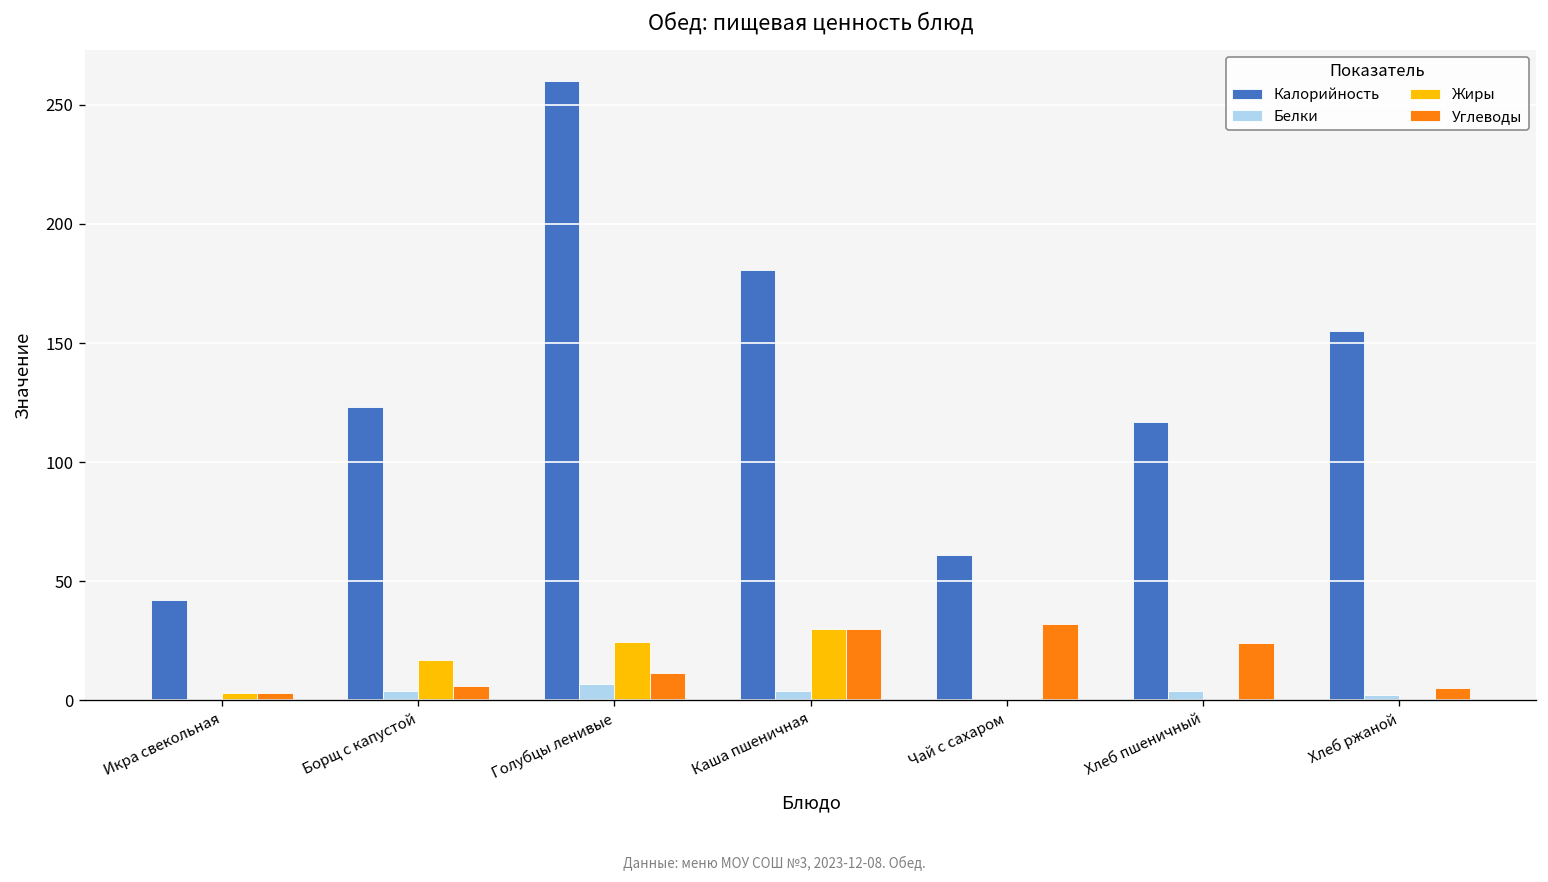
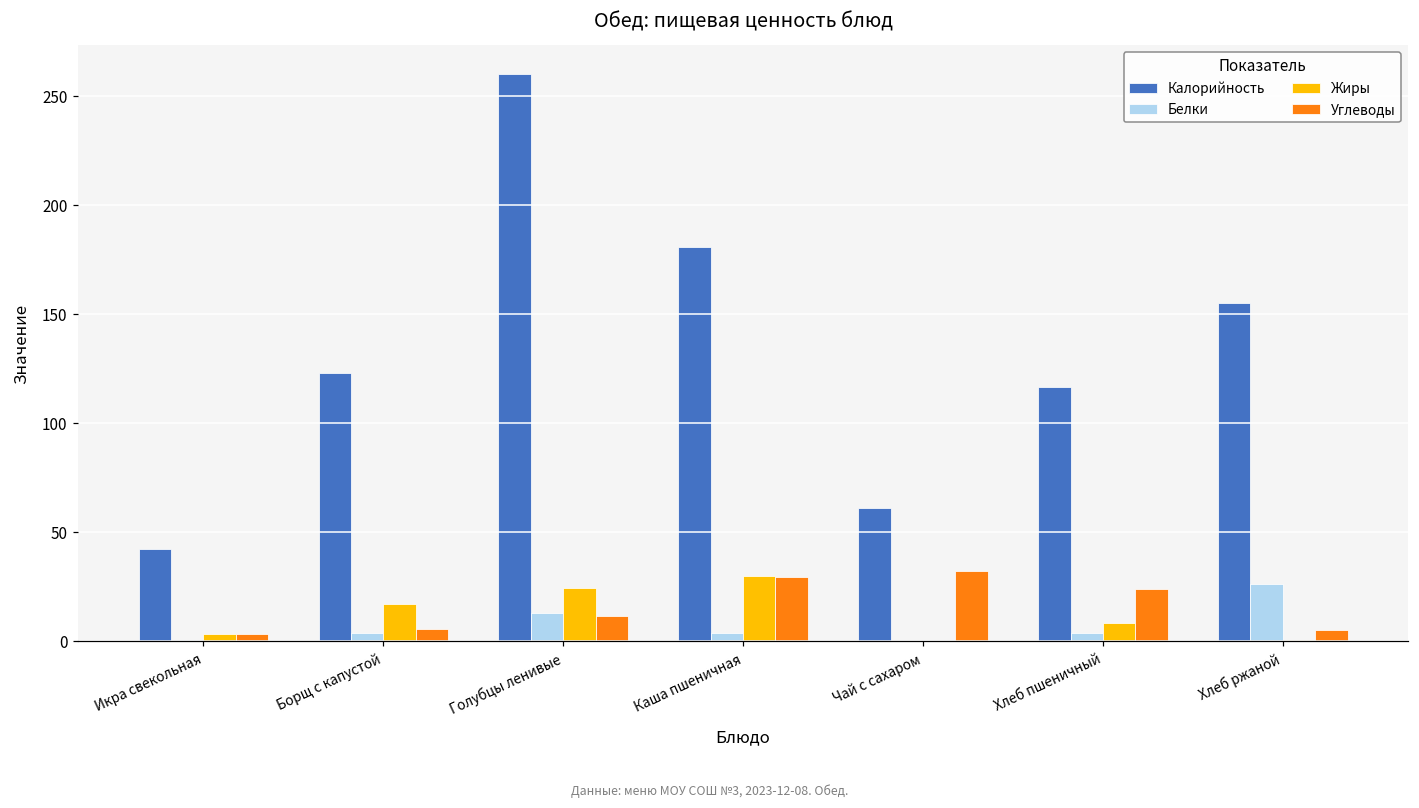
Белки, Голубцы ленивые: 7 -> 13
Жиры, Хлеб пшеничный: 1 -> 9
Белки, Хлеб ржаной: 2 -> 26
